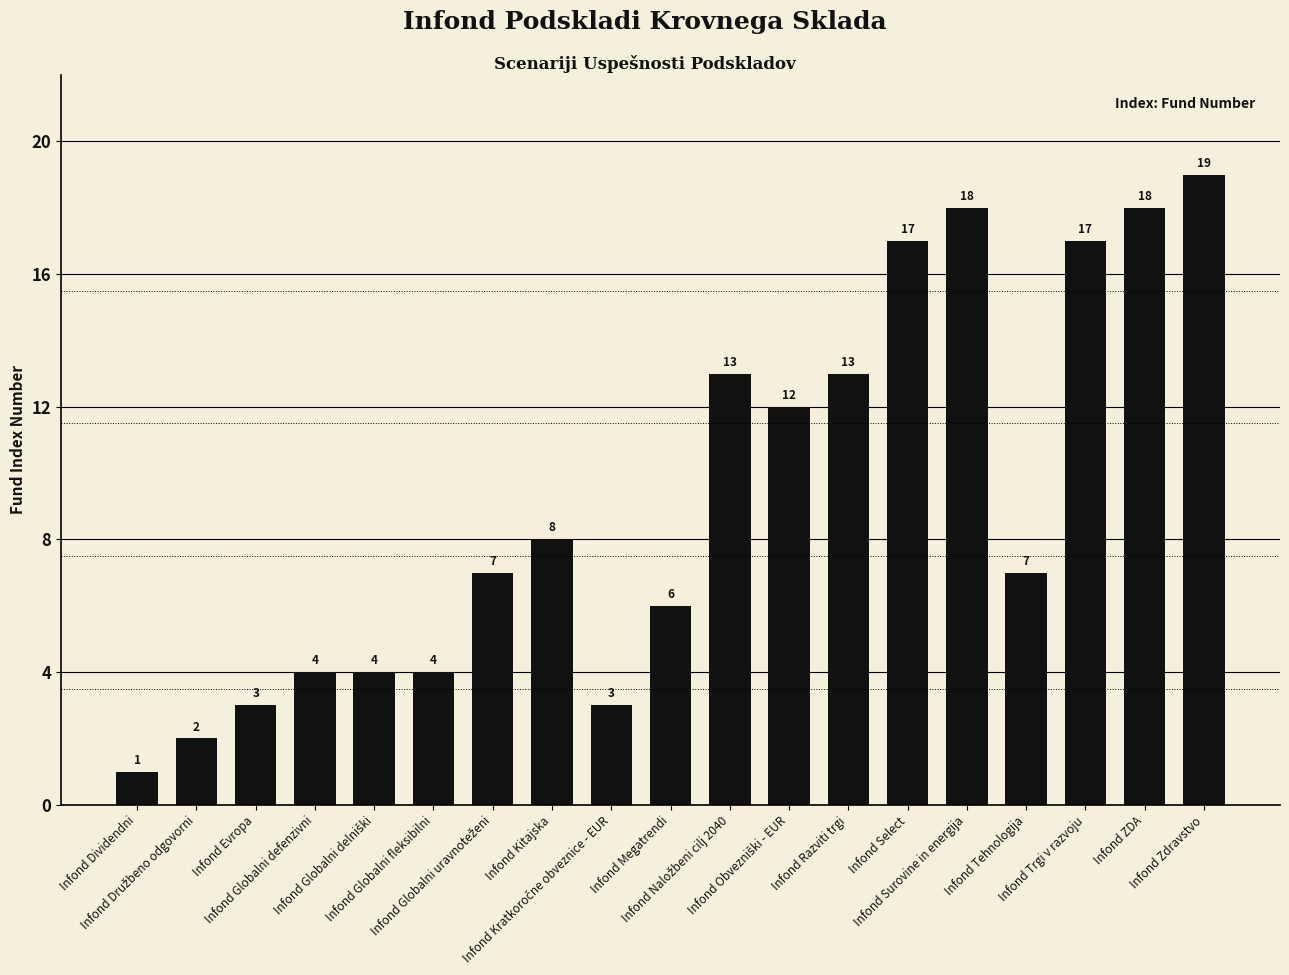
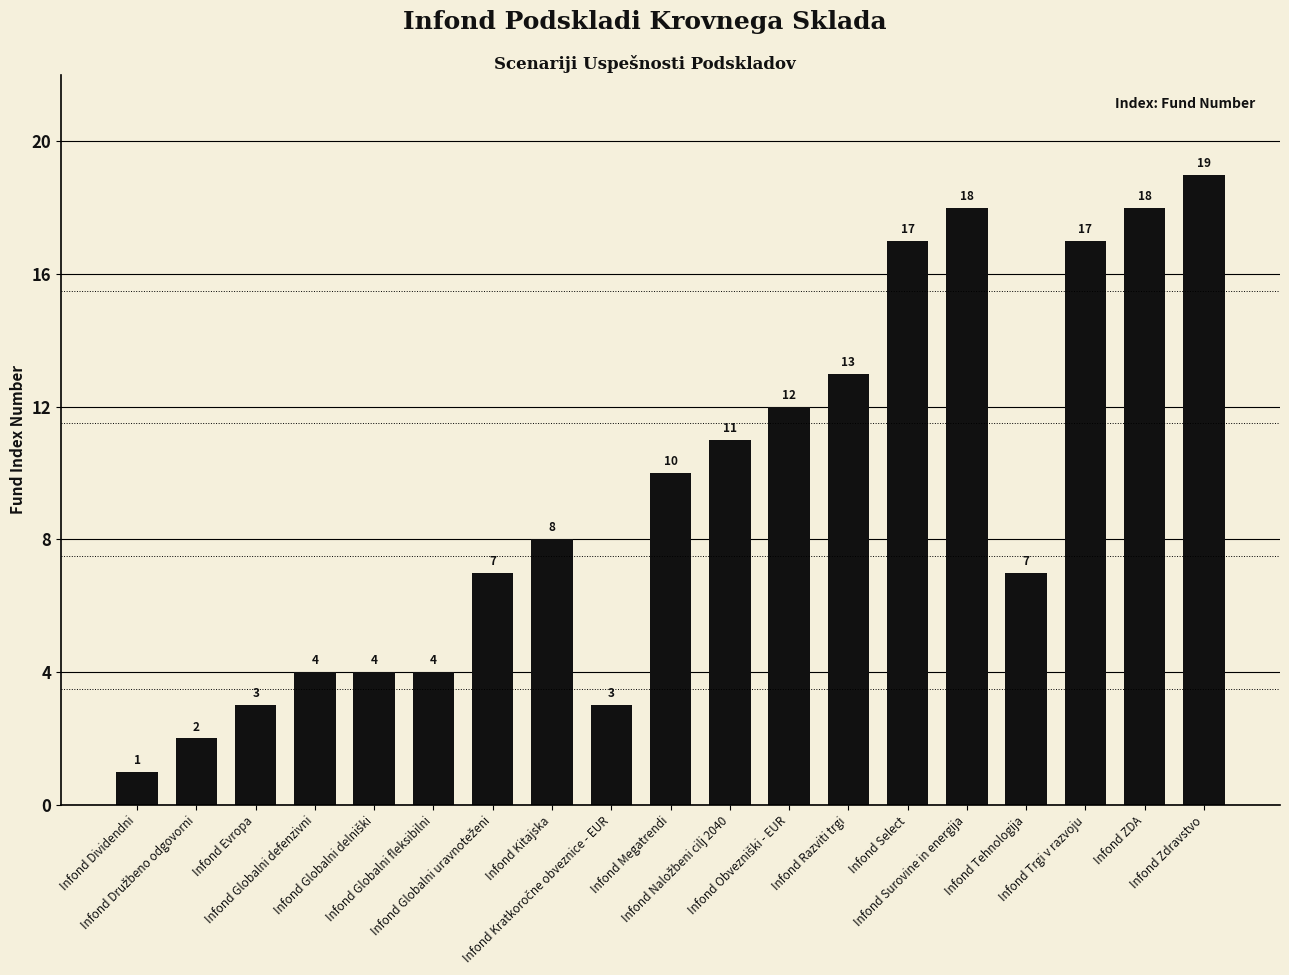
Infond Megatrendi: 6 -> 10
Infond Naložbeni cilj 2040: 13 -> 11
